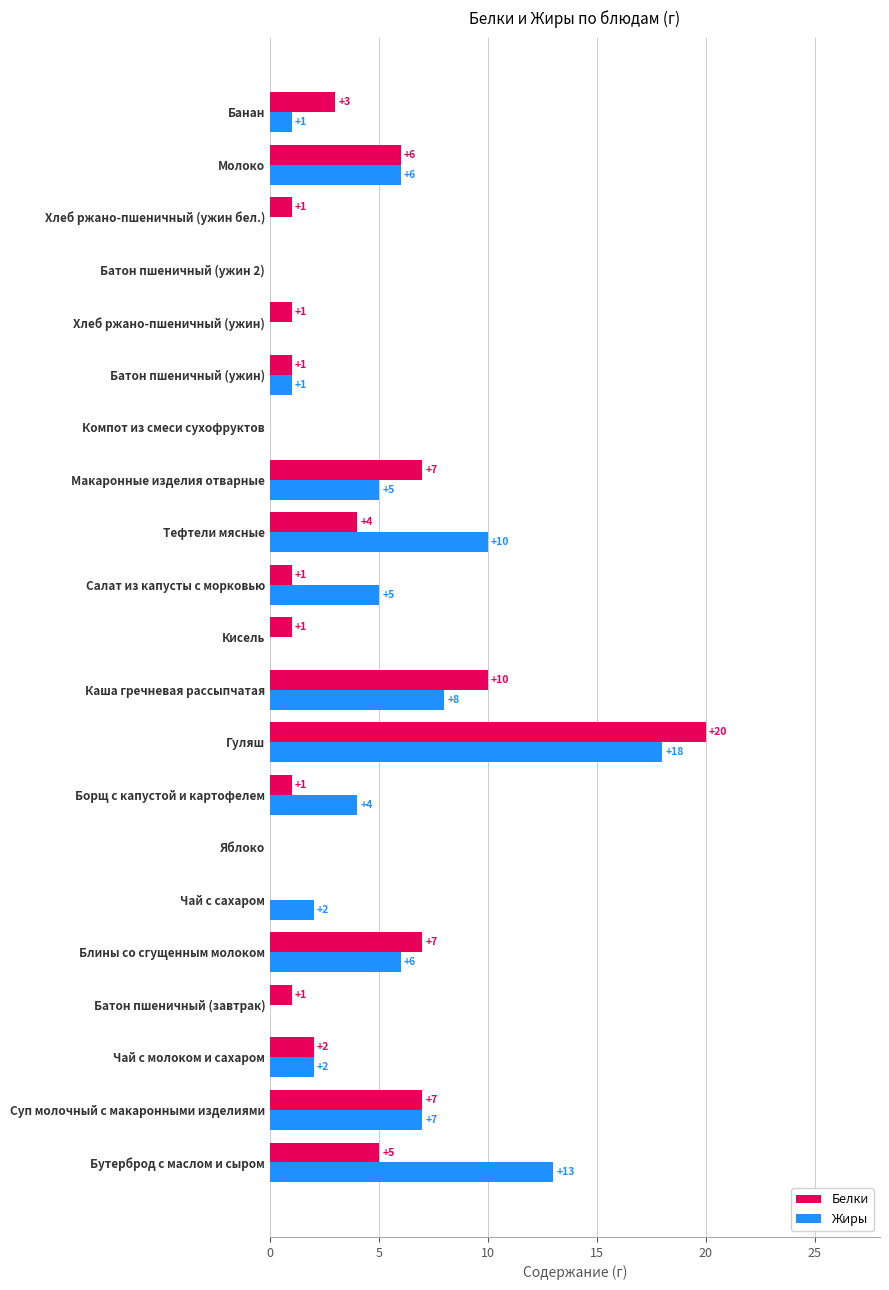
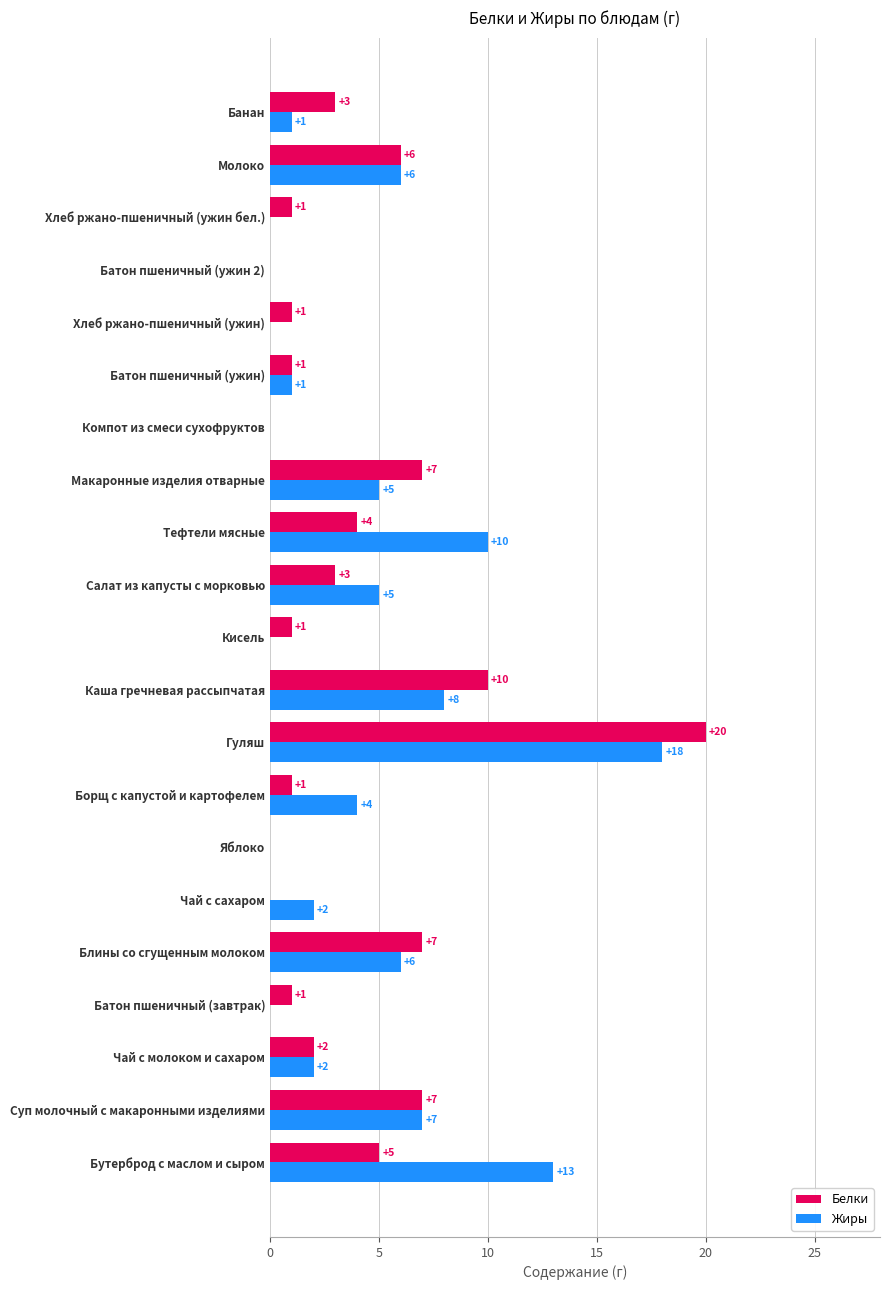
Белки, Салат из капусты с морковью: +1 -> +3
